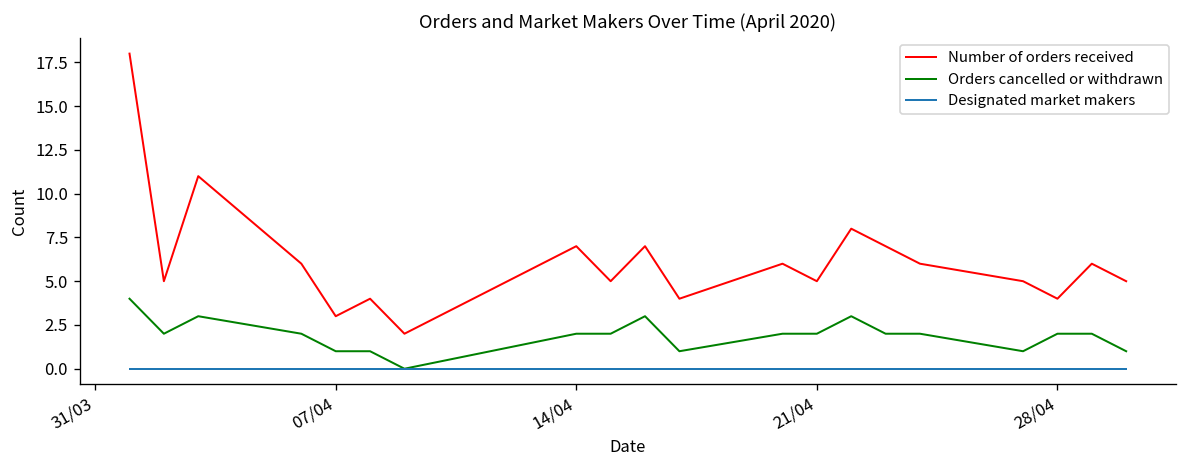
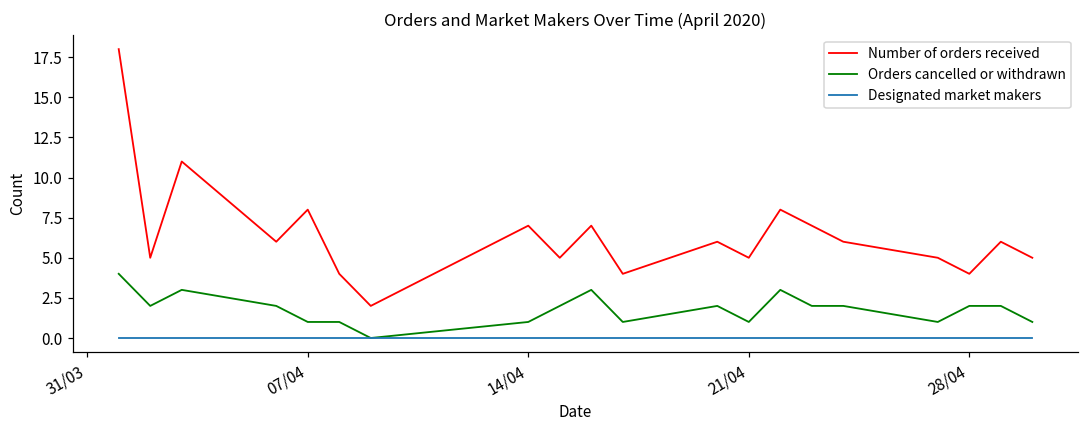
Number of orders received, 07/04: 3 -> 8
Orders cancelled or withdrawn, 14/04: 2 -> 1
Orders cancelled or withdrawn, 21/04: 2 -> 1
